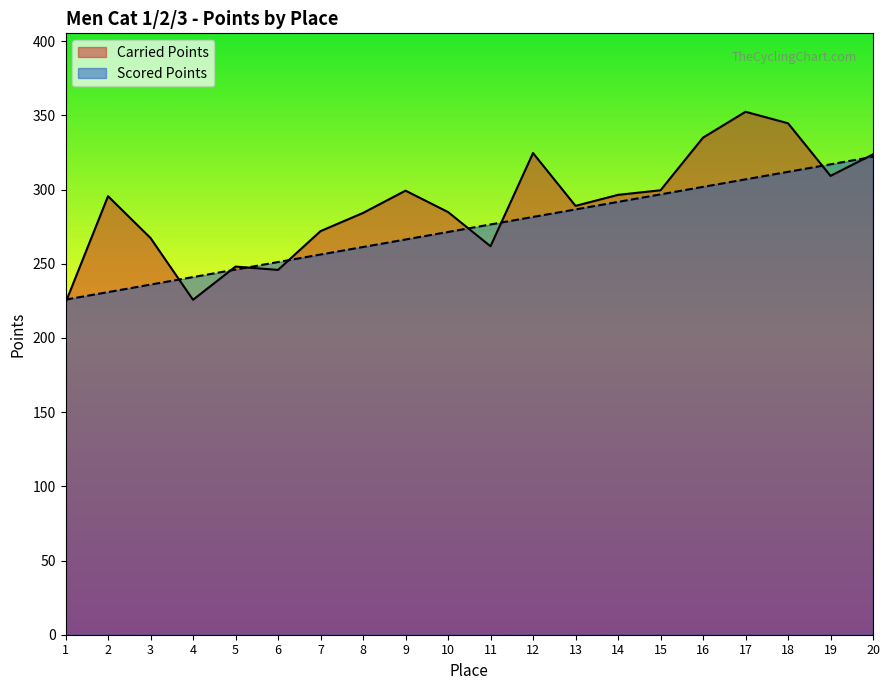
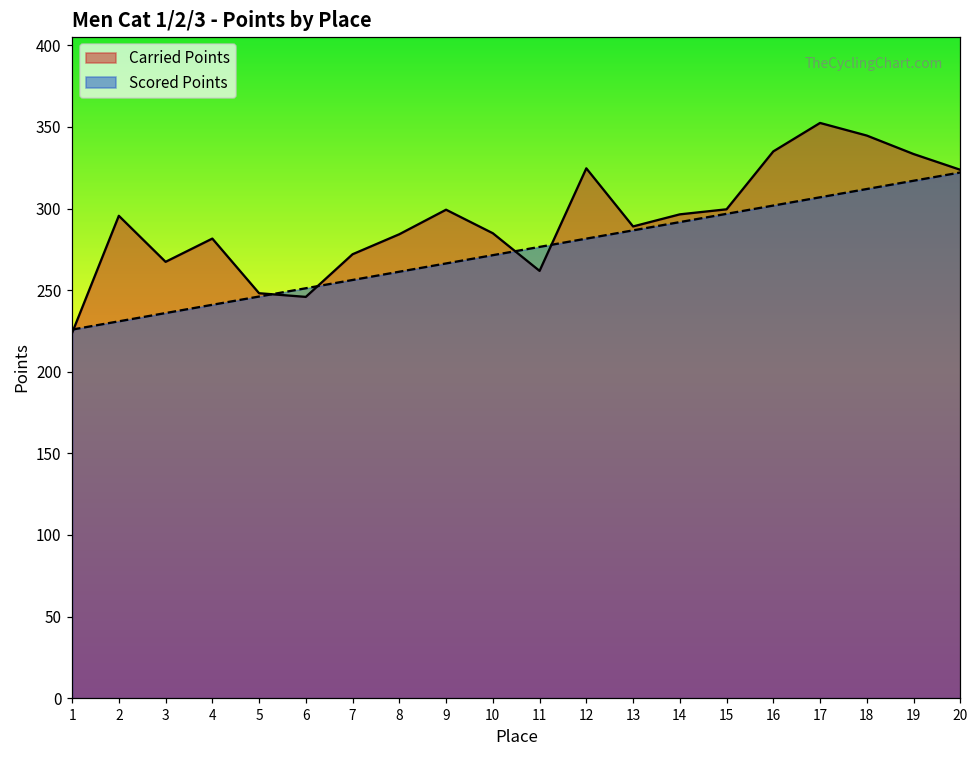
Carried Points, 4: 226 -> 282
Carried Points, 19: 309 -> 333
